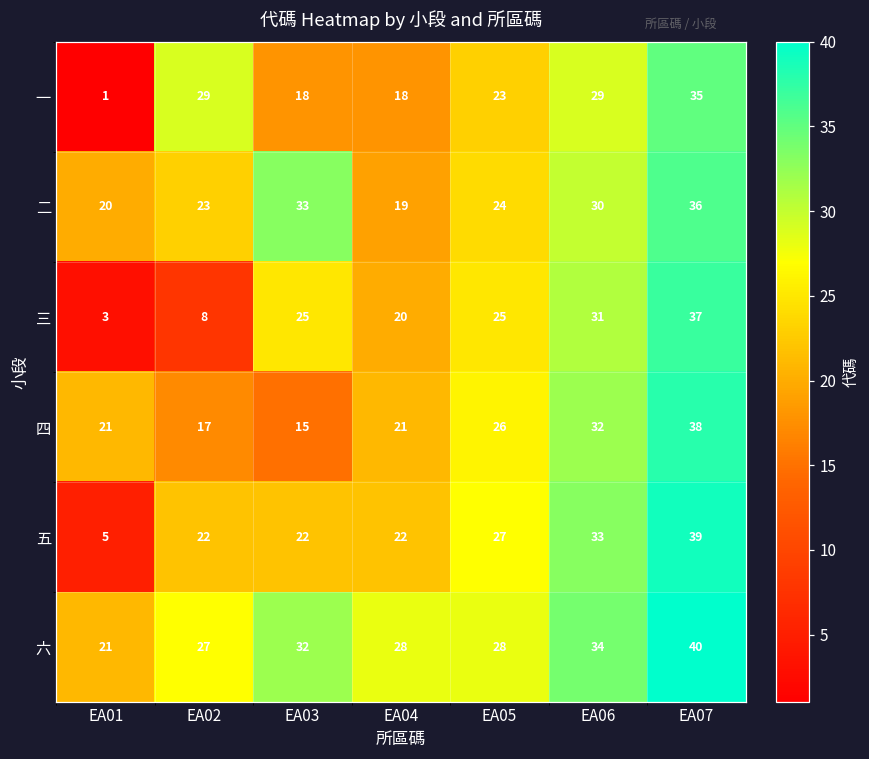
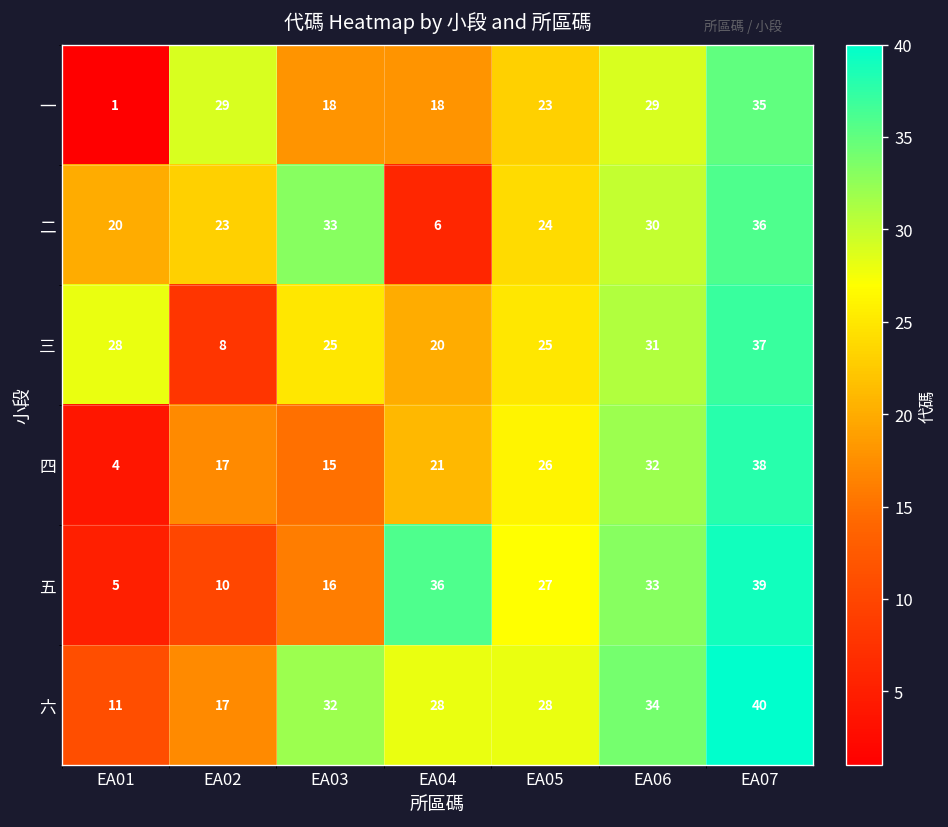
二, EA04: 19 -> 6
三, EA01: 3 -> 28
四, EA01: 21 -> 4
五, EA02: 22 -> 10
五, EA03: 22 -> 16
五, EA04: 22 -> 36
六, EA01: 21 -> 11
六, EA02: 27 -> 17
